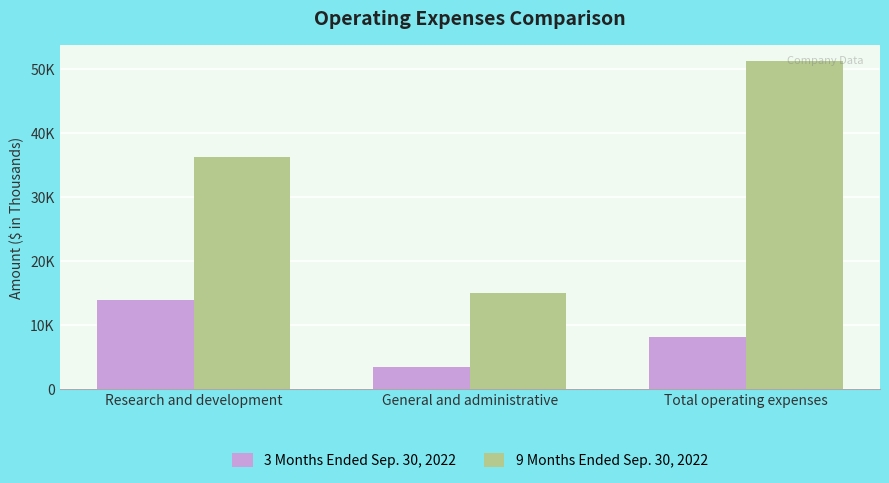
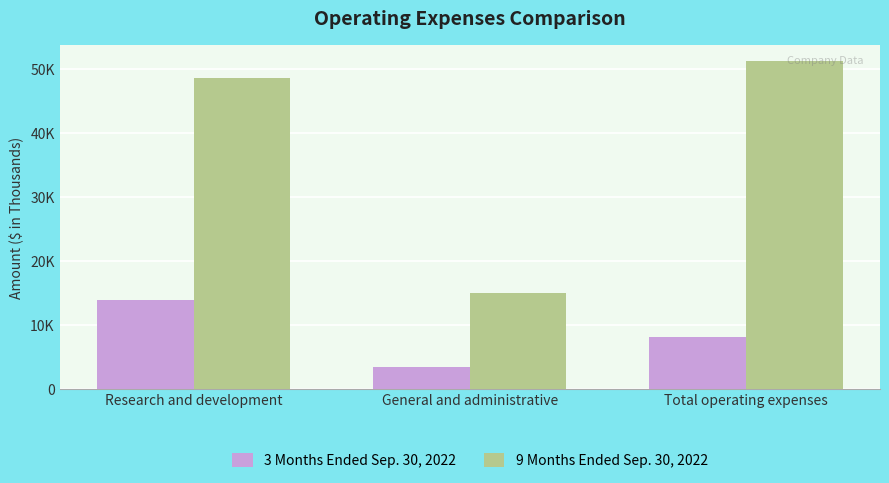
9 Months Ended Sep. 30, 2022, Research and development: 36000 -> 49000
